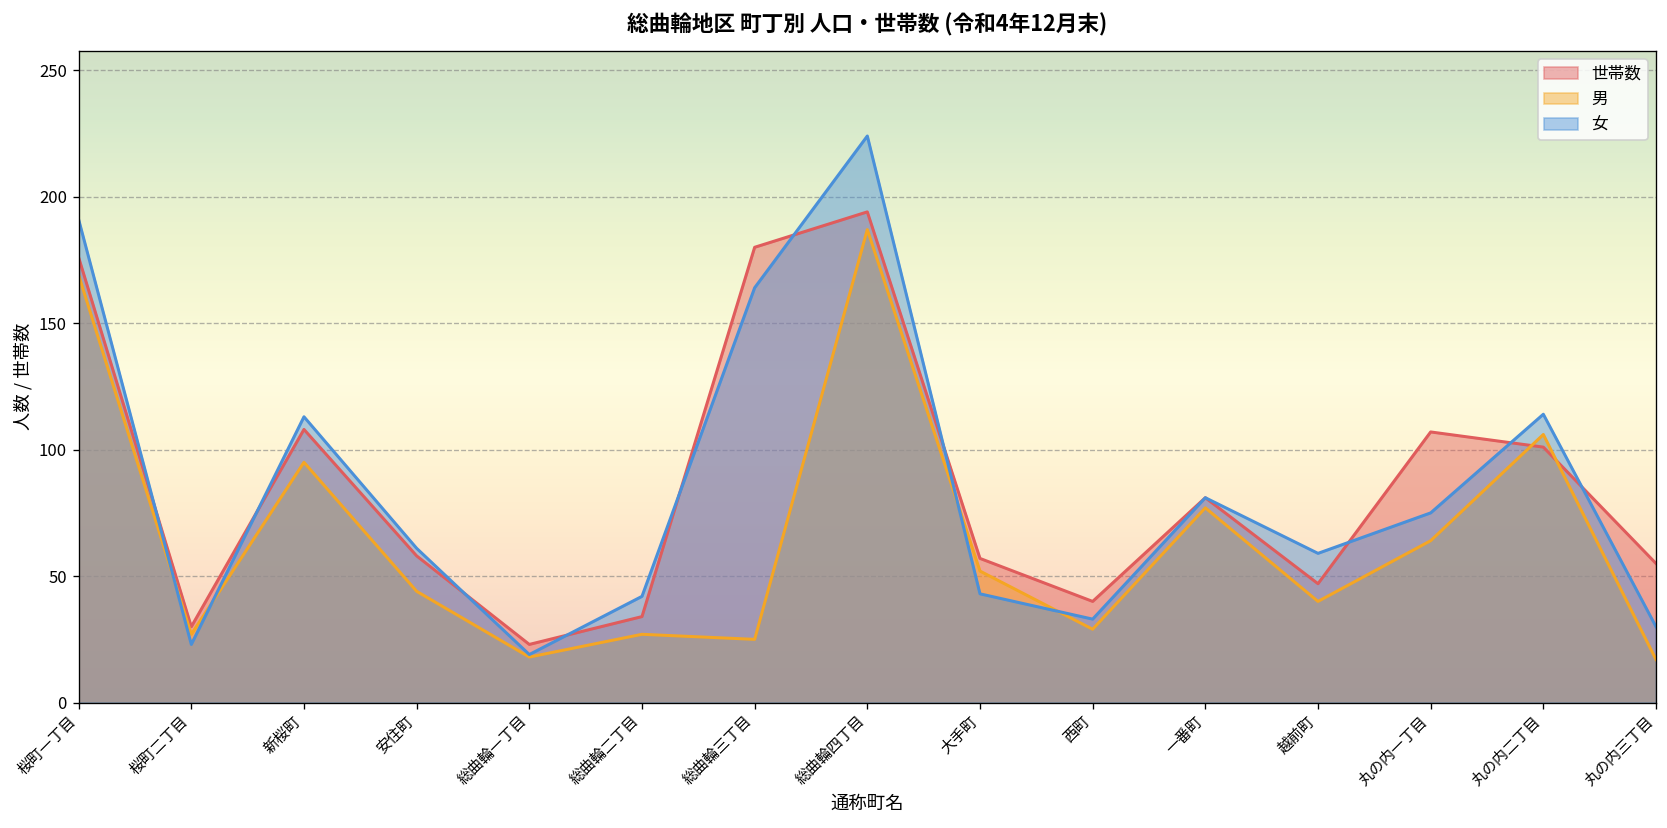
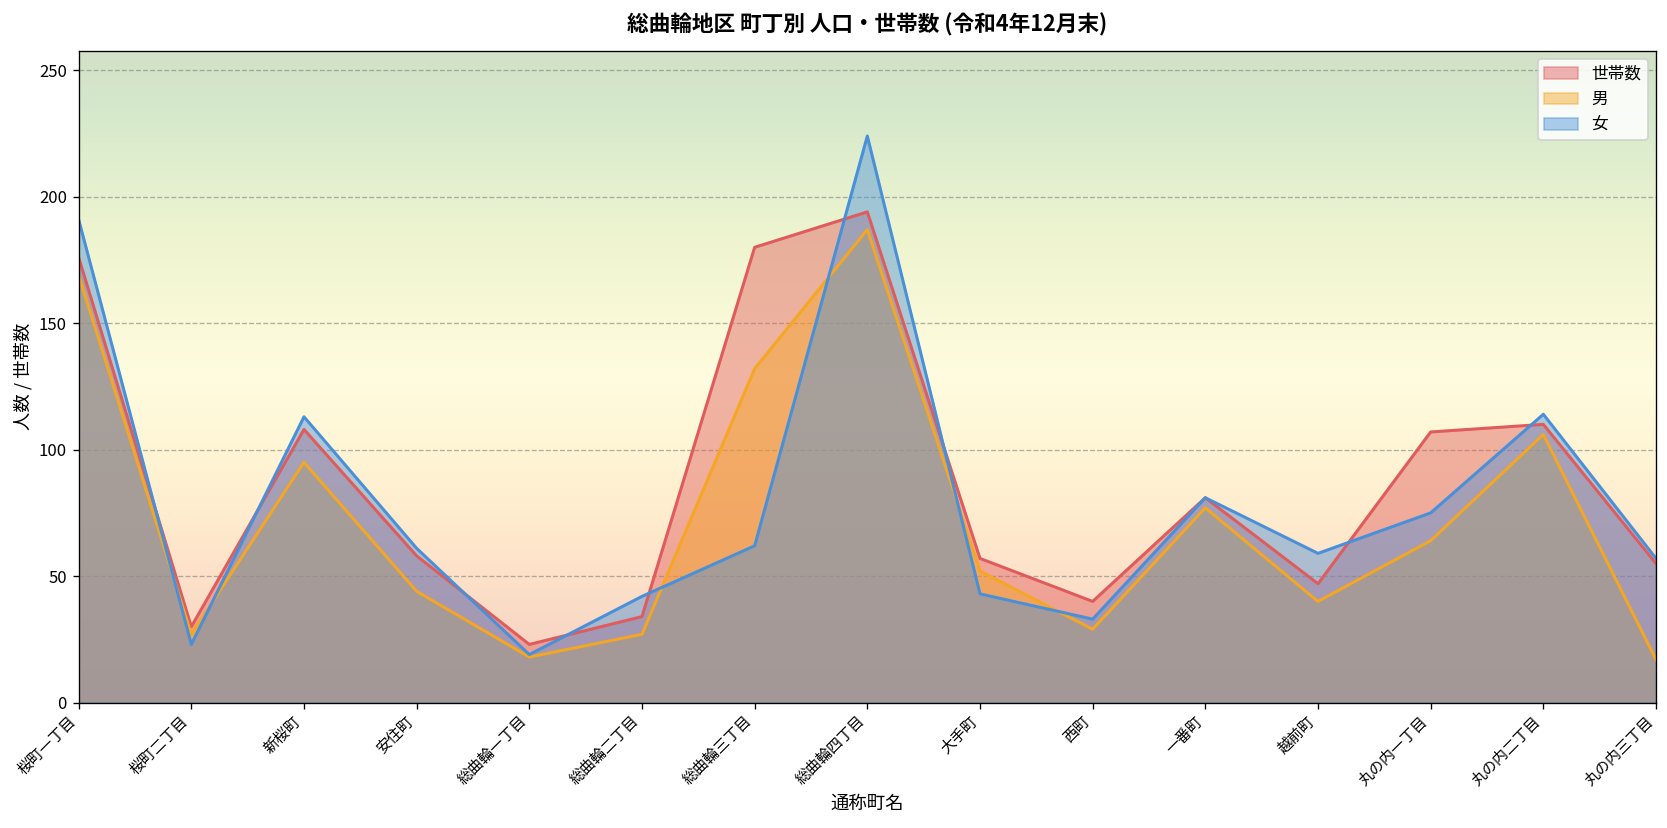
男, 総曲輪三丁目: 25 -> 132
女, 総曲輪三丁目: 164 -> 62
世帯数, 丸の内二丁目: 101 -> 110
女, 丸の内三丁目: 30 -> 57
